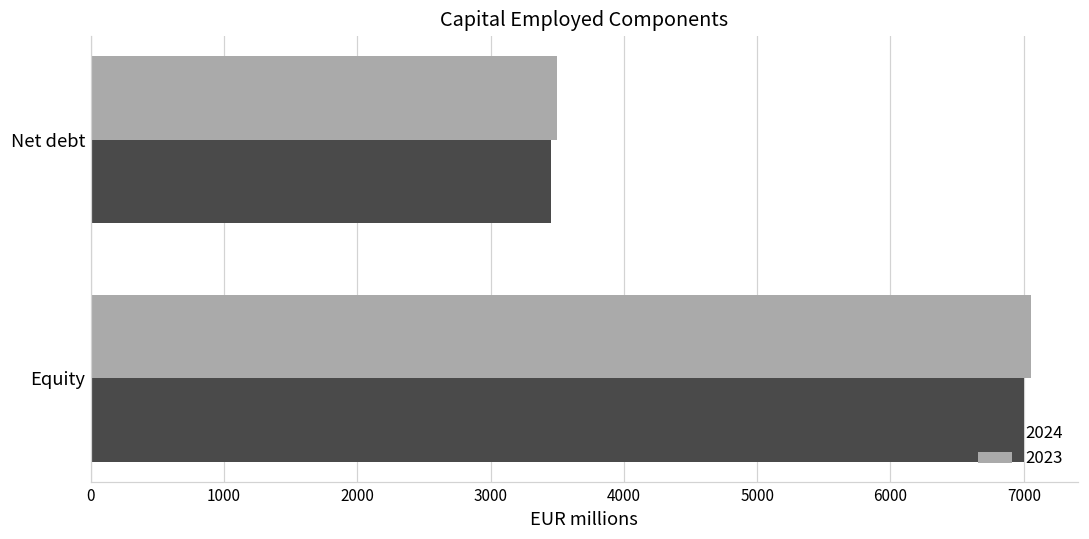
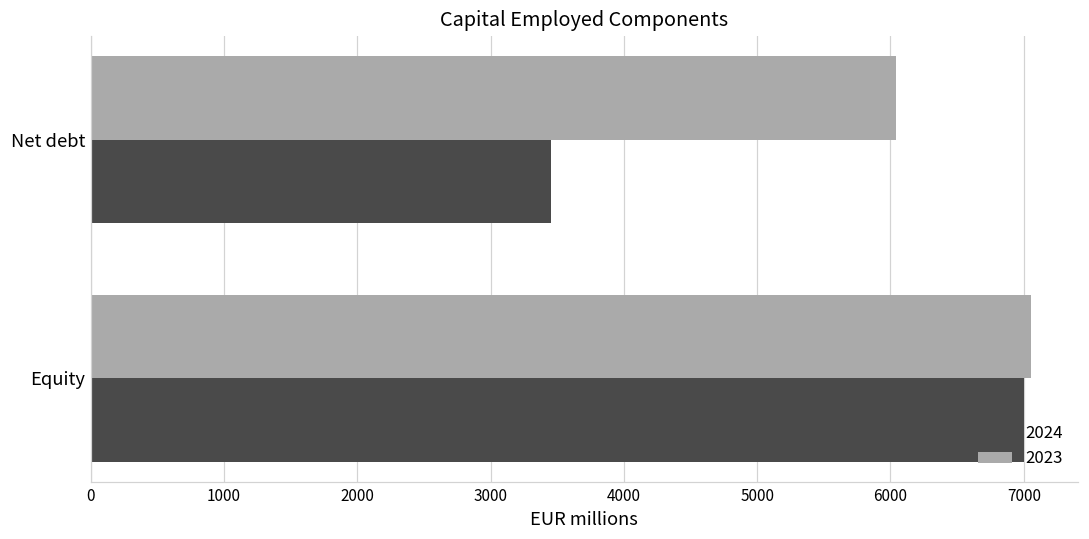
2023, Net debt: 3500 -> 6040
